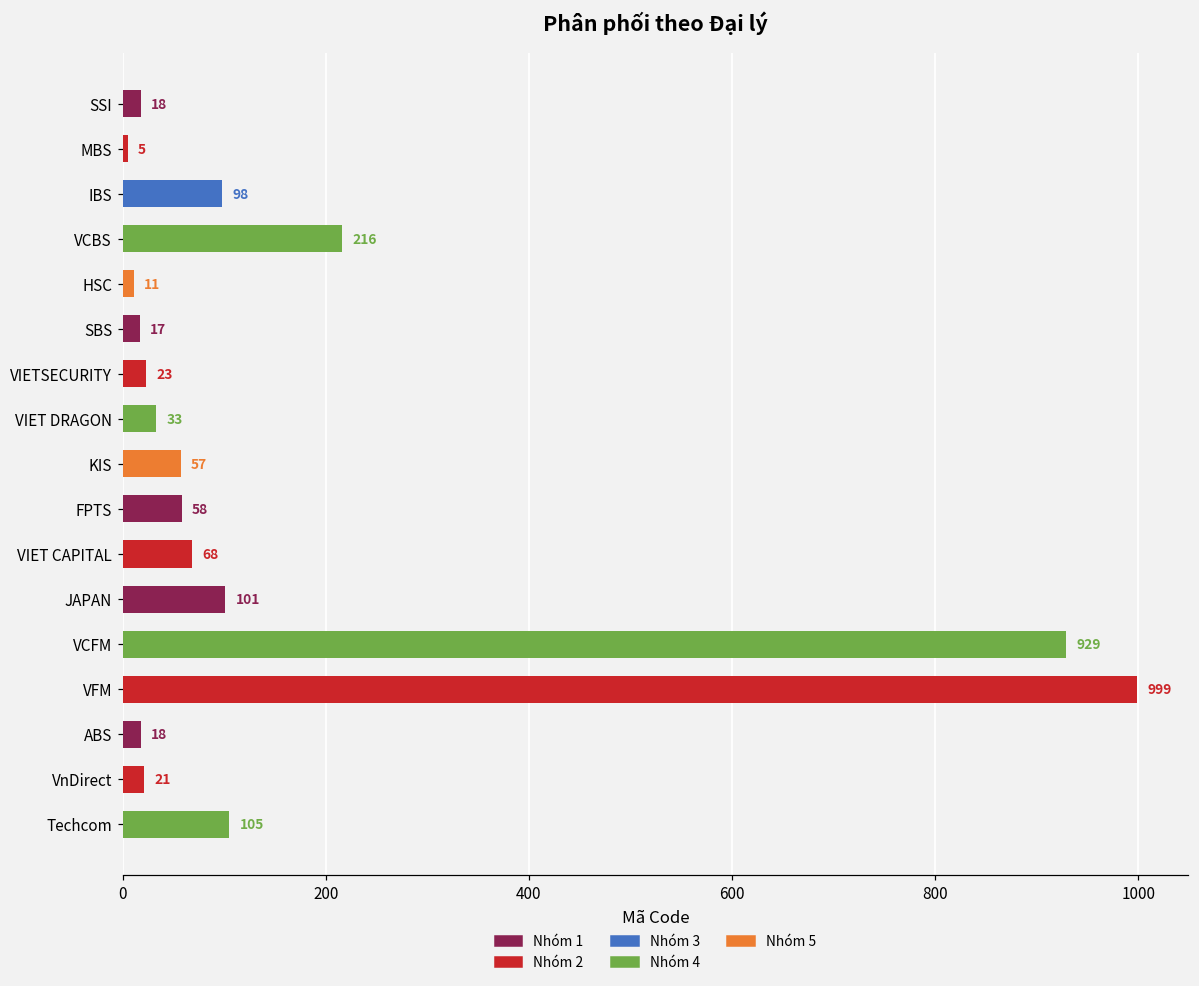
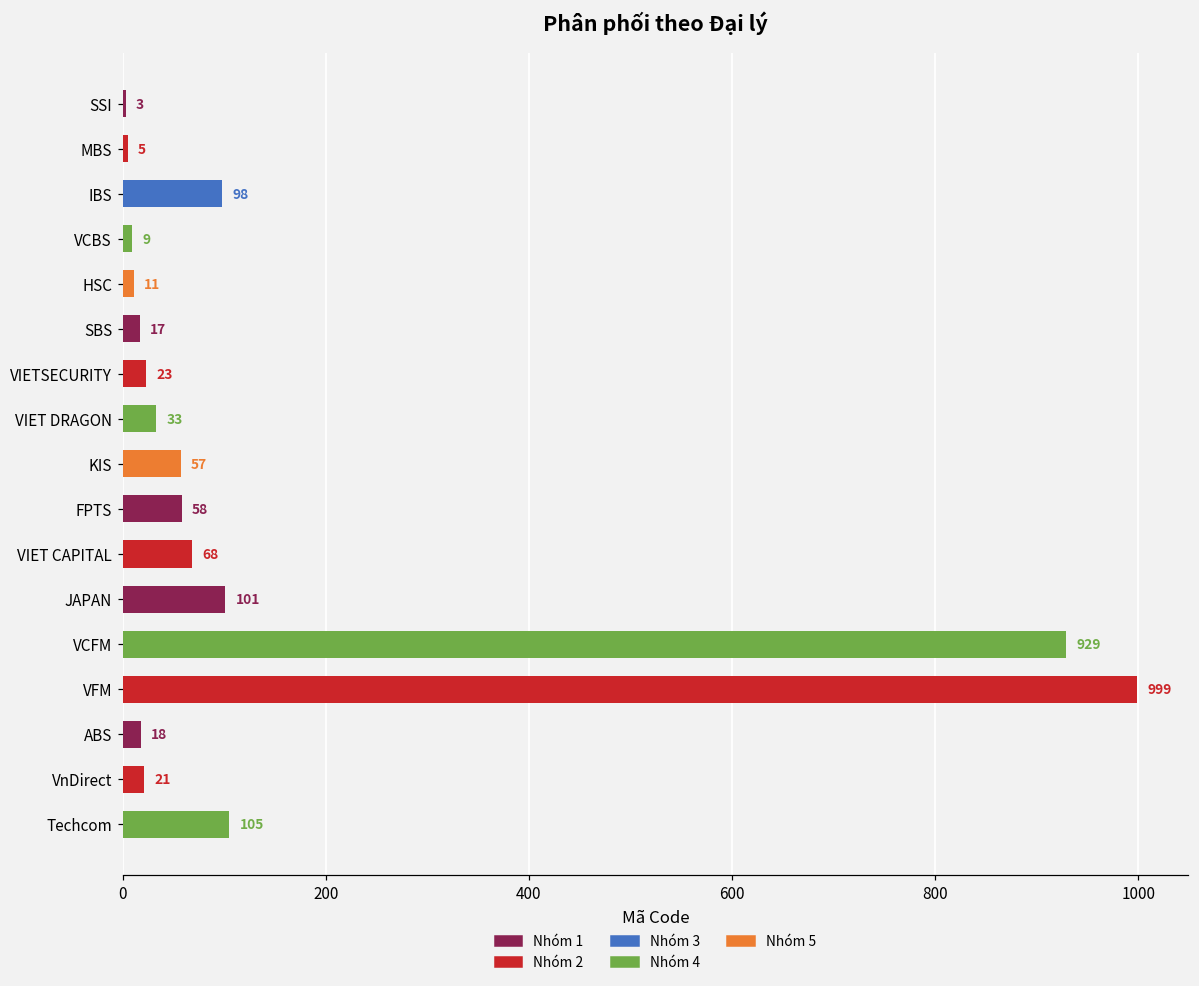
SSI: 18 -> 3
VCBS: 216 -> 9
